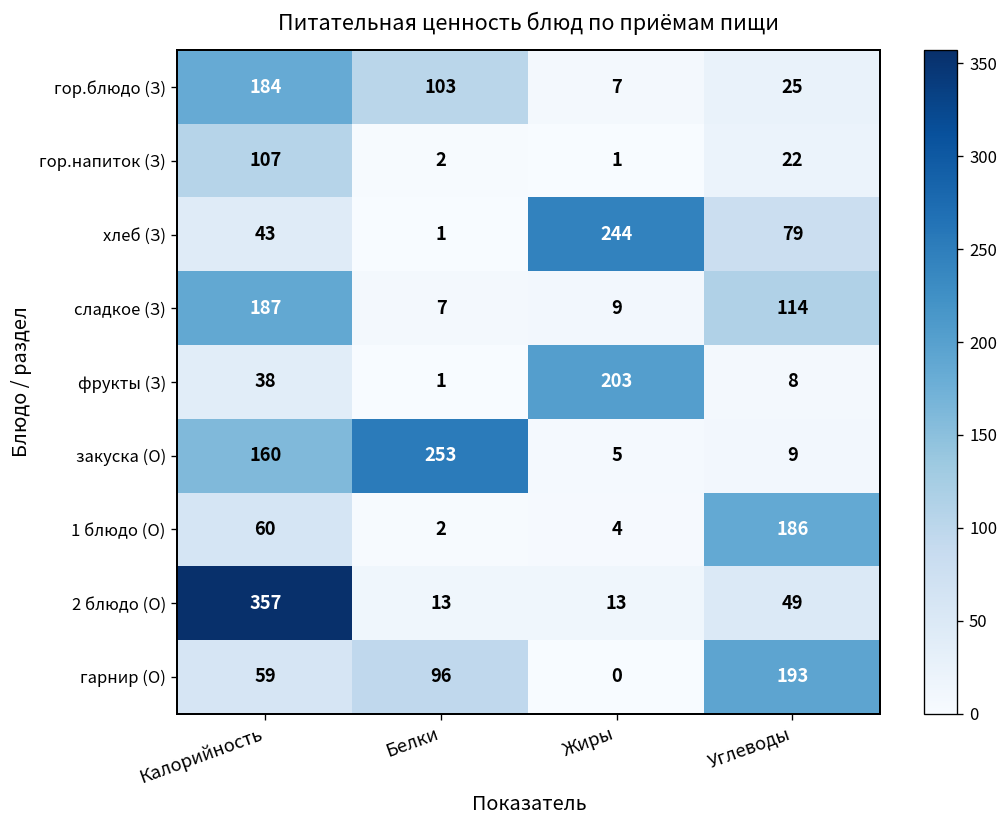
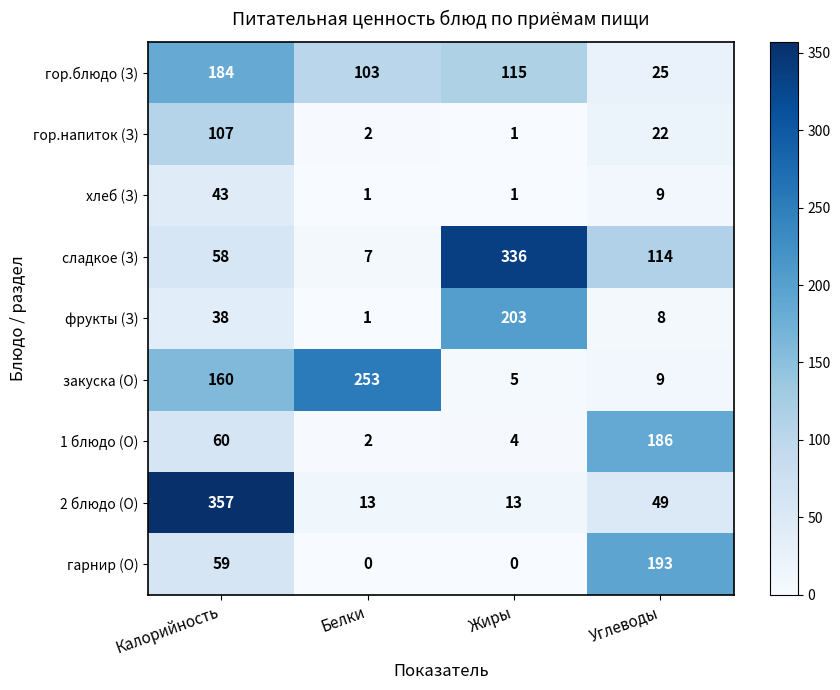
гор.блюдо (З), Жиры: 7 -> 115
хлеб (З), Жиры: 244 -> 1
хлеб (З), Углеводы: 79 -> 9
сладкое (З), Калорийность: 187 -> 58
сладкое (З), Жиры: 9 -> 336
гарнир (О), Белки: 96 -> 0
